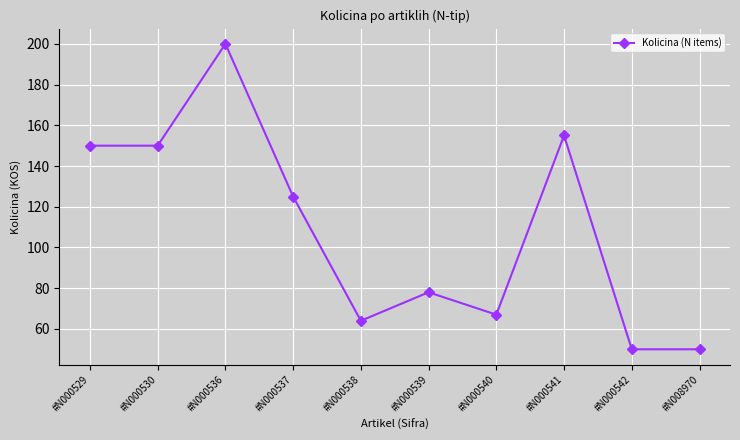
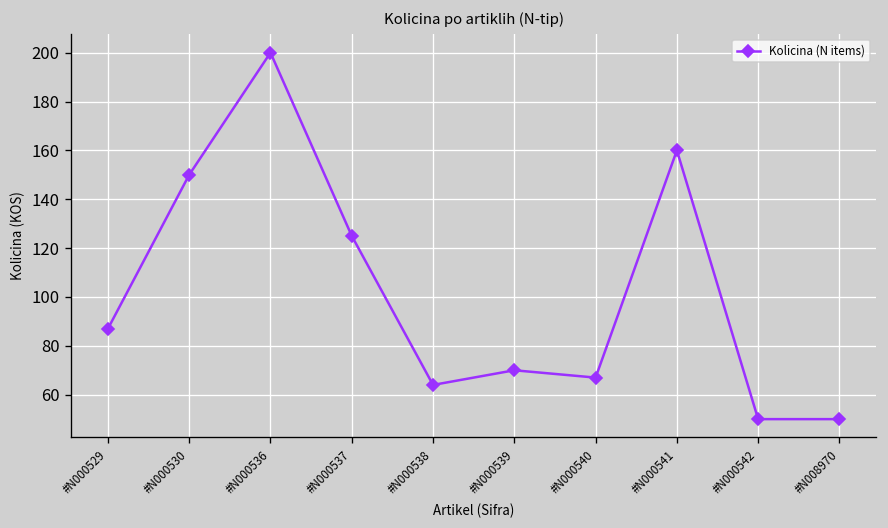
#N000529: 150 -> 87
#N000539: 78 -> 70
#N000541: 155 -> 160
